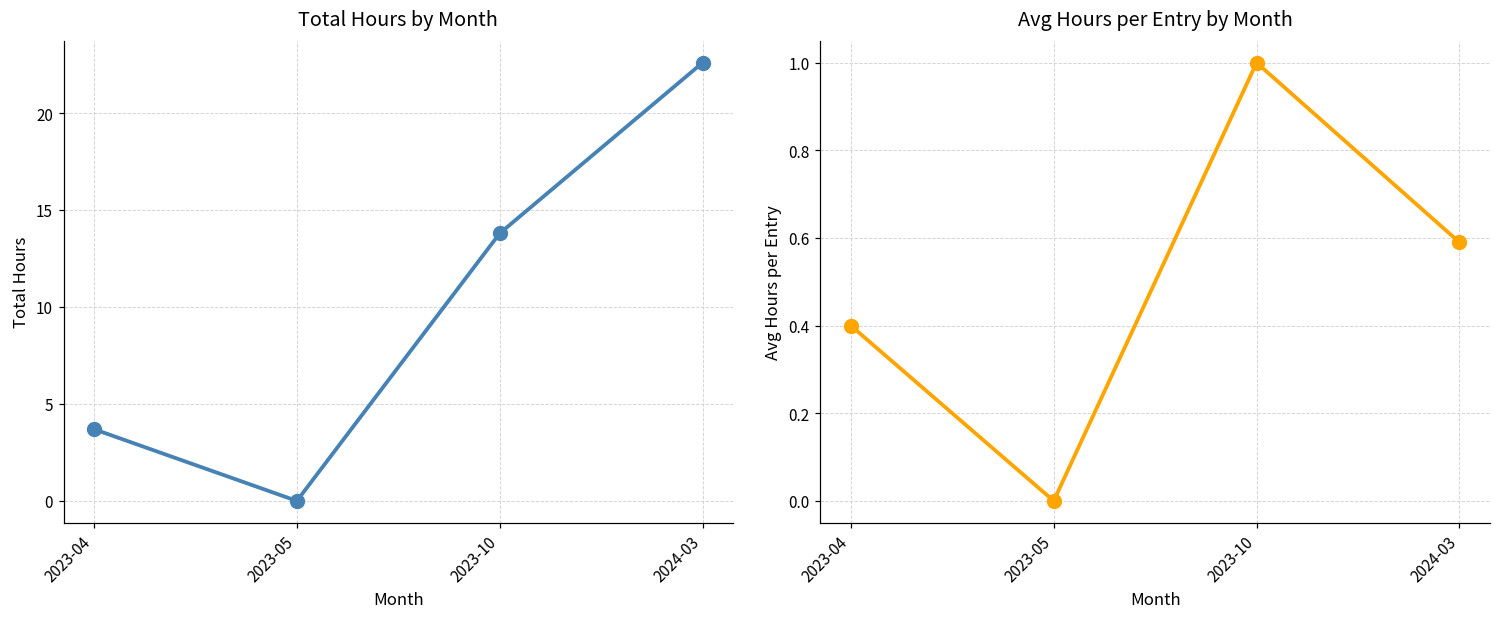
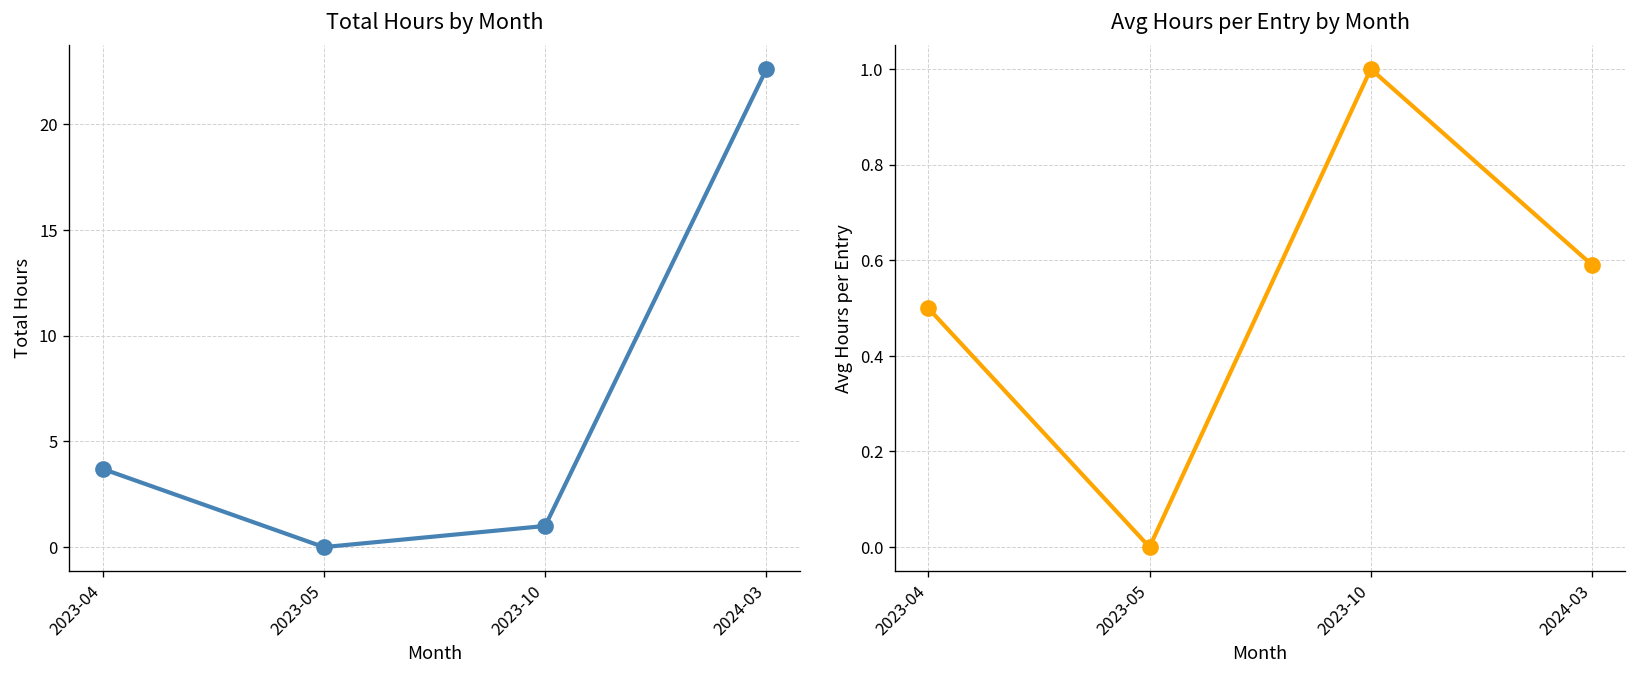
Total Hours by Month, 2023-10: 13.8 -> 1.0
Avg Hours per Entry by Month, 2023-04: 0.4 -> 0.5
